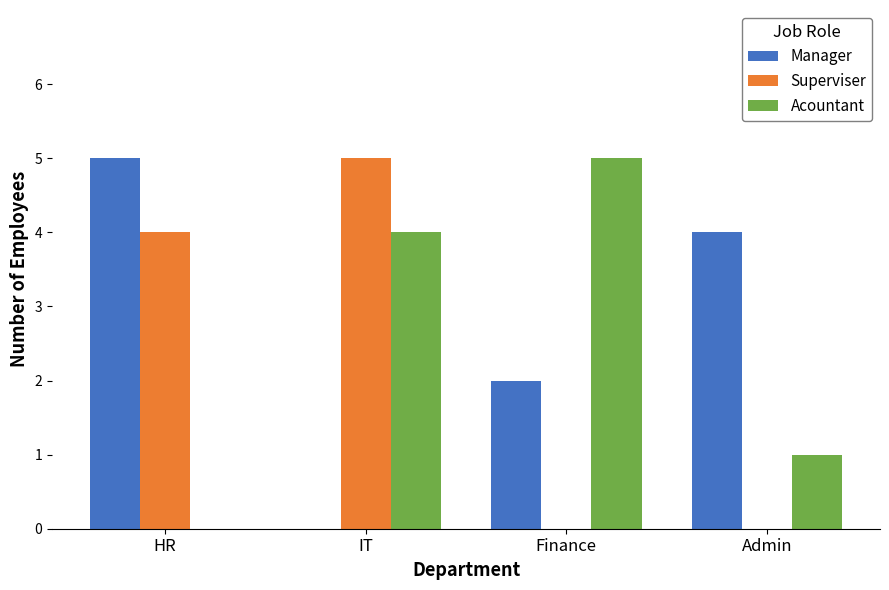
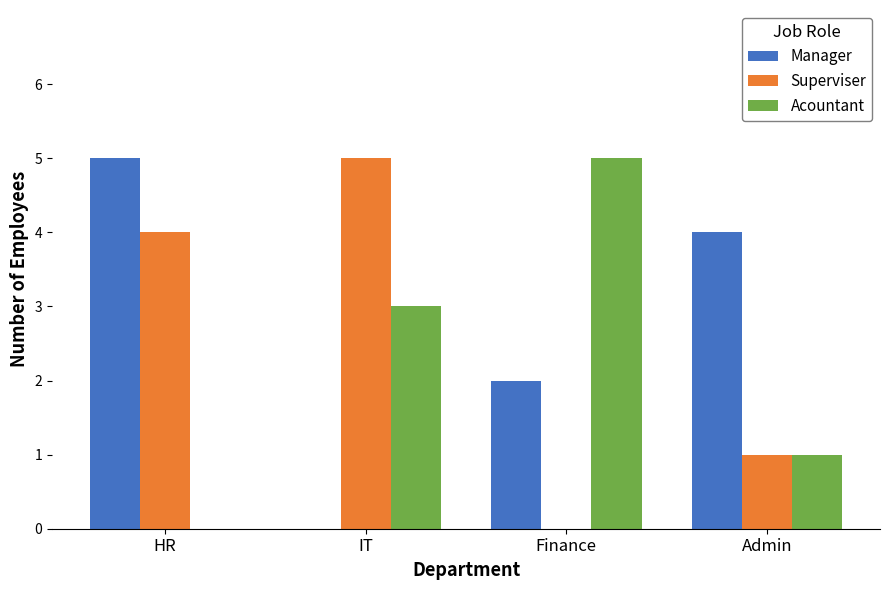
Acountant, IT: 4 -> 3
Superviser, Admin: 0 -> 1
